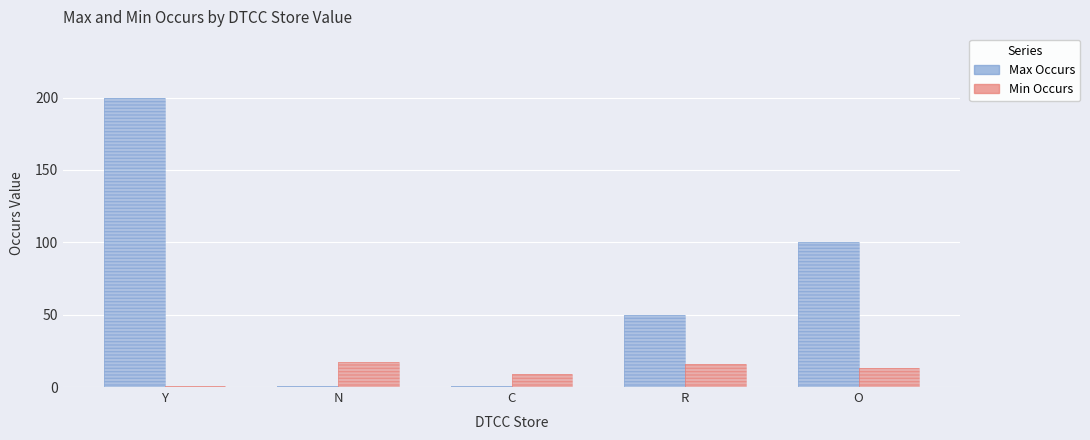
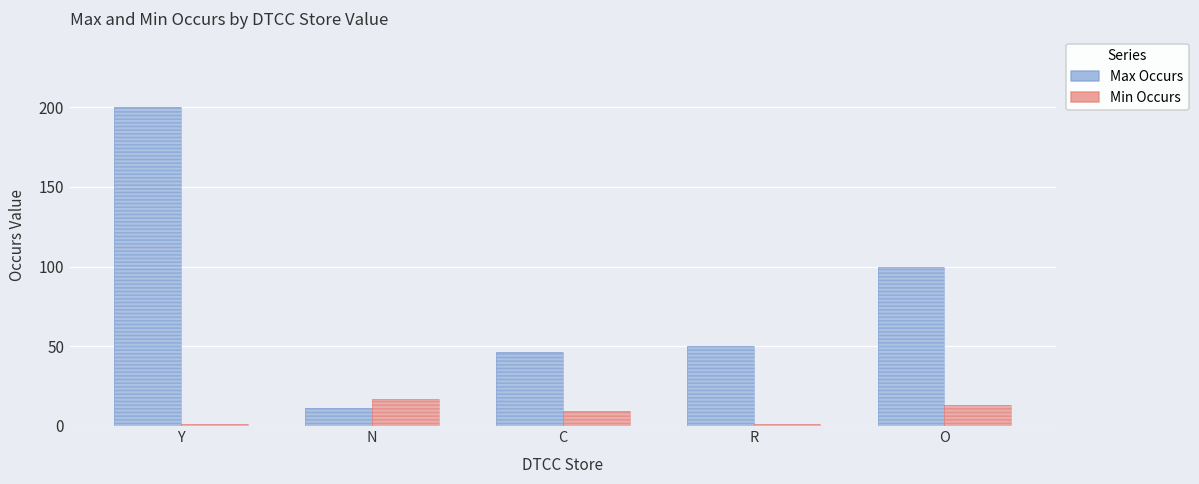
Max Occurs, N: 1 -> 11
Max Occurs, C: 1 -> 46
Min Occurs, R: 16 -> 1
